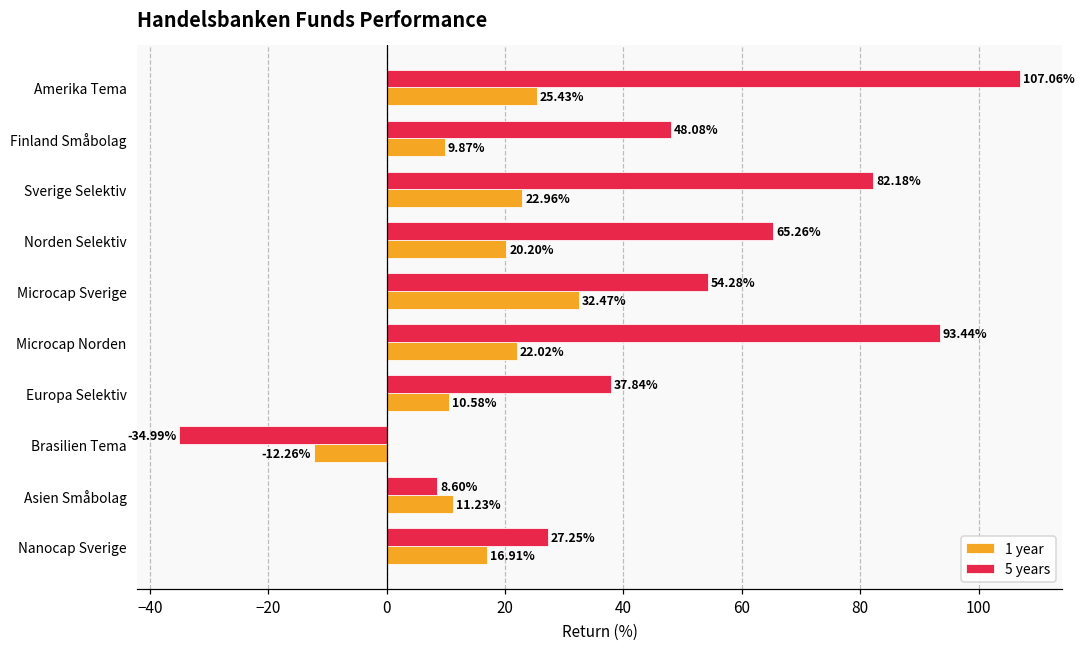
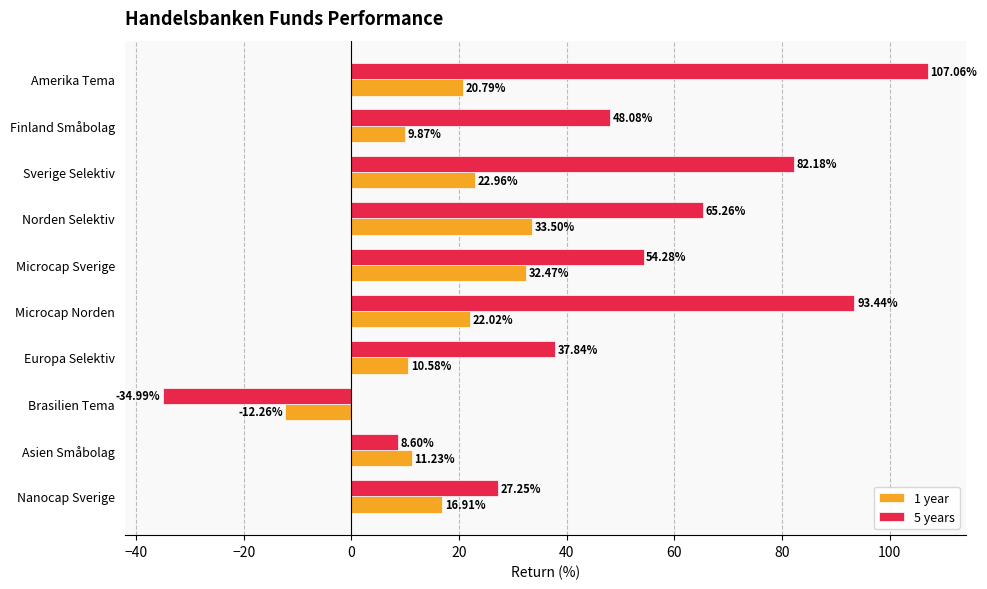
1 year, Amerika Tema: 25.43% -> 20.79%
1 year, Norden Selektiv: 20.20% -> 33.50%
